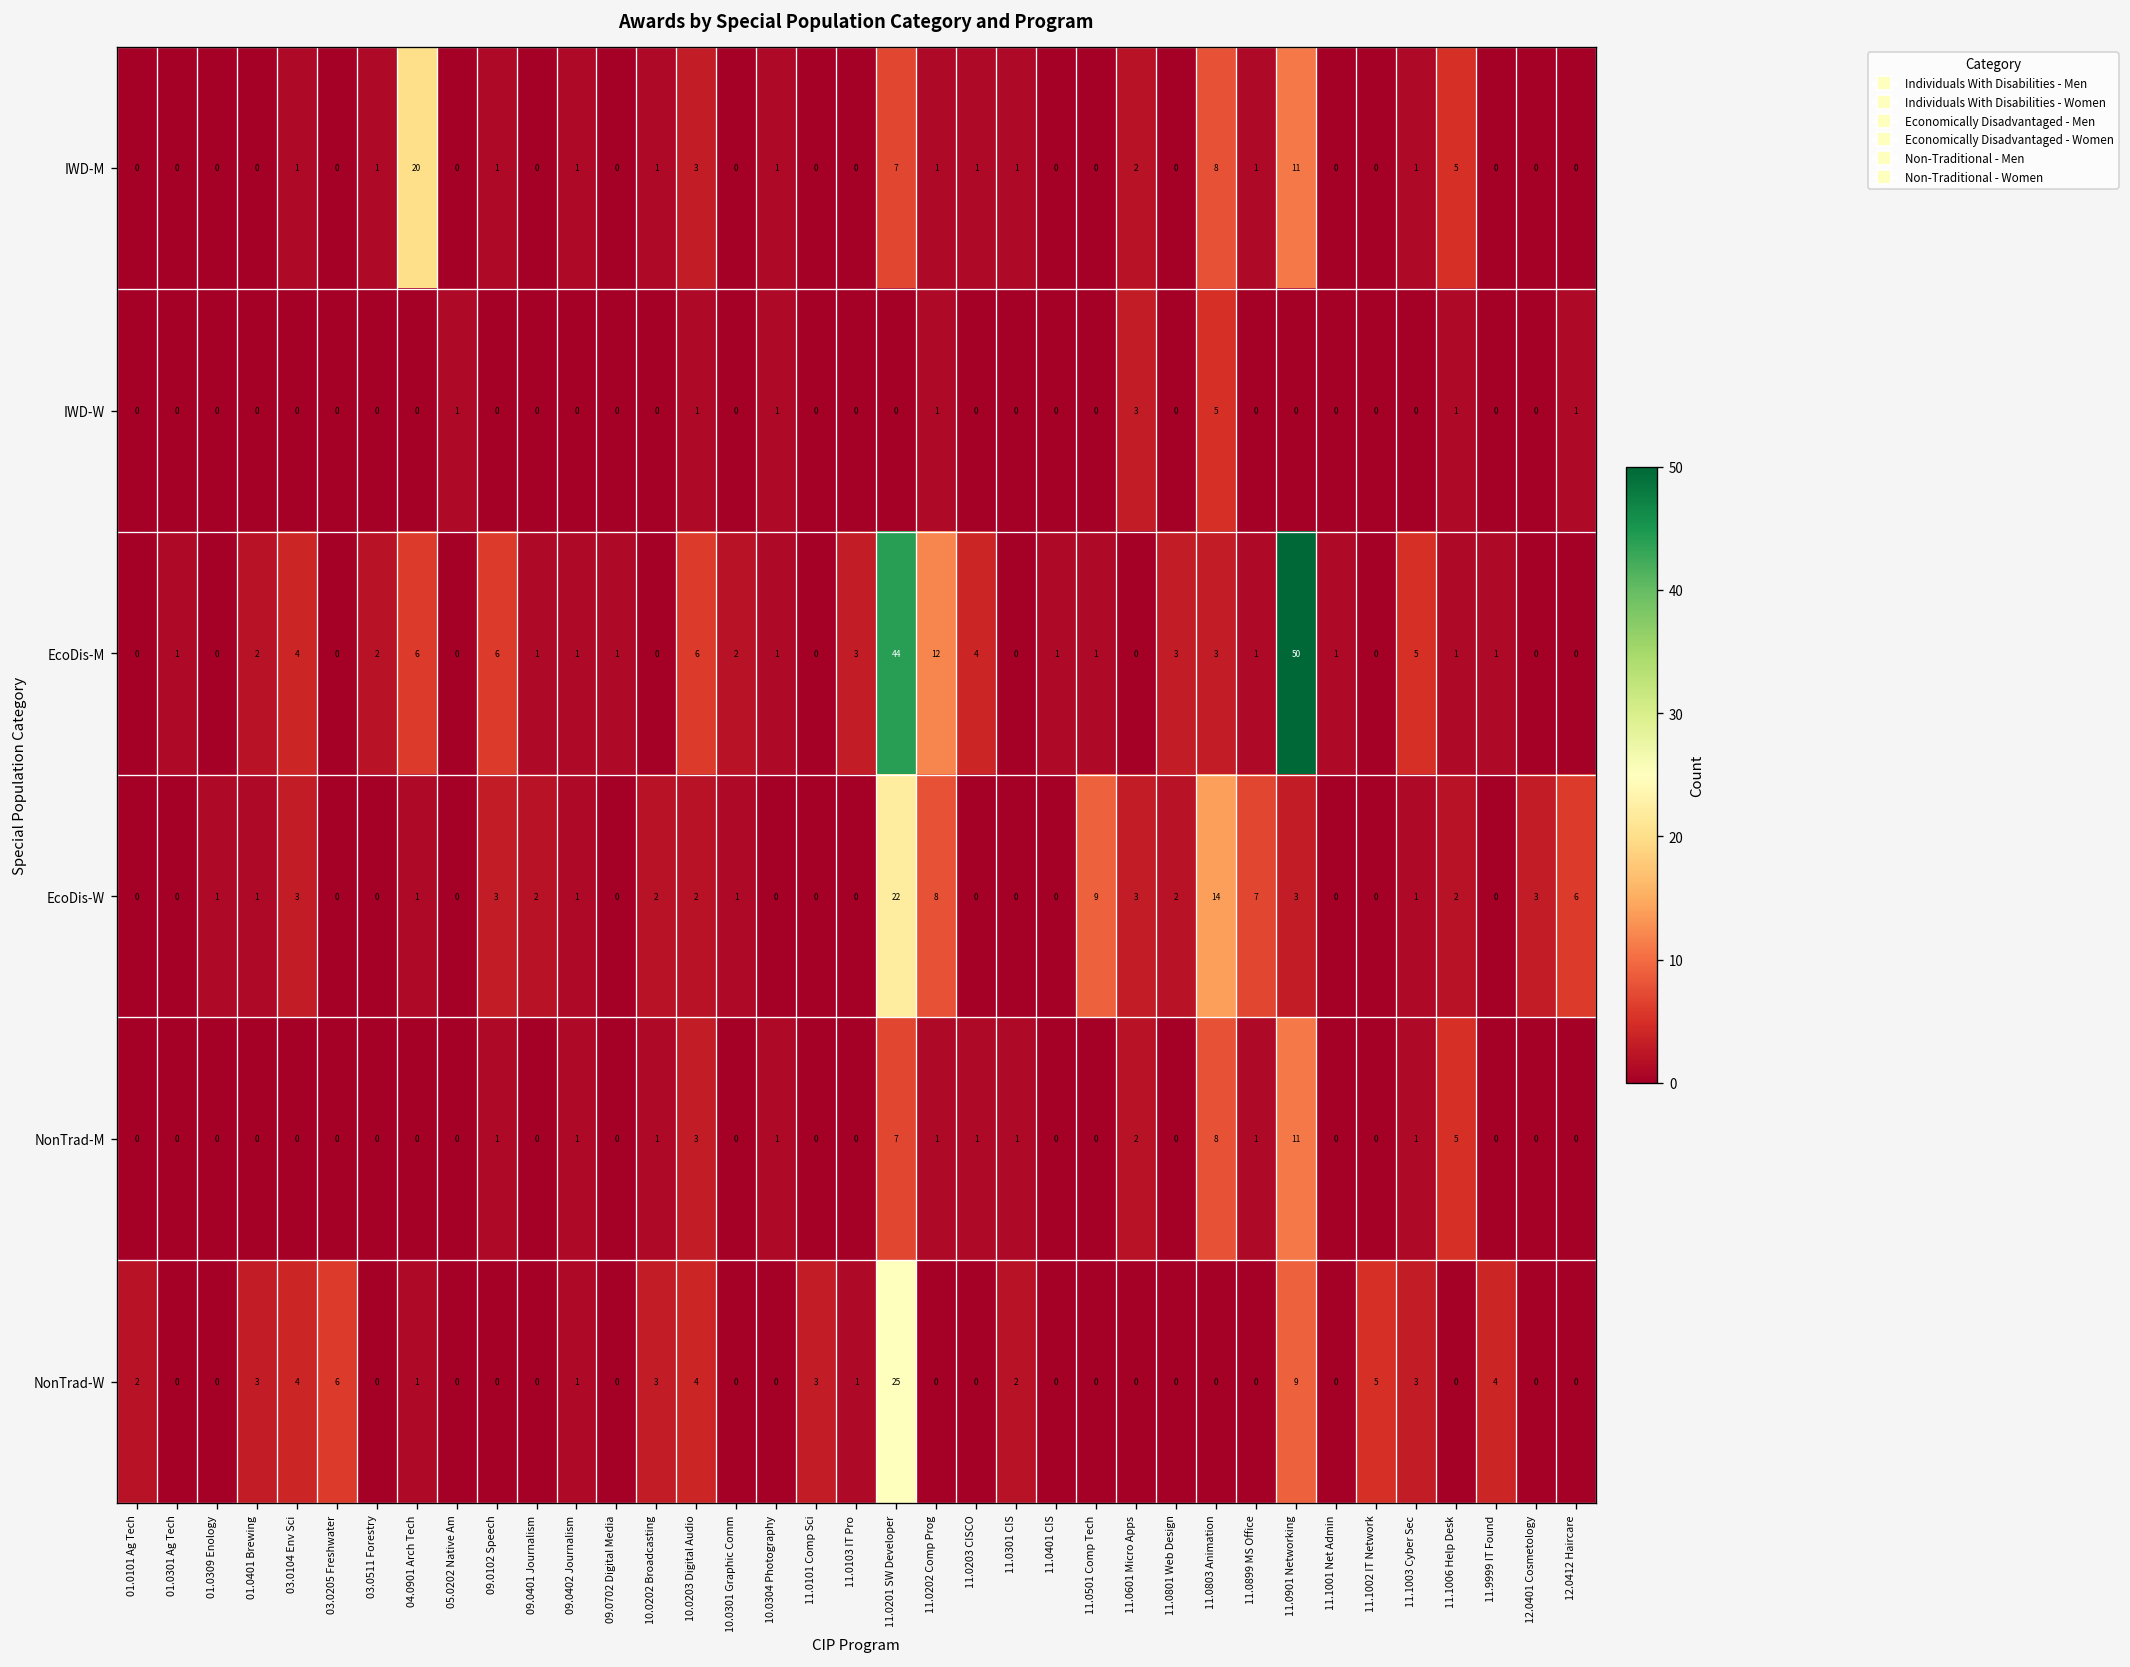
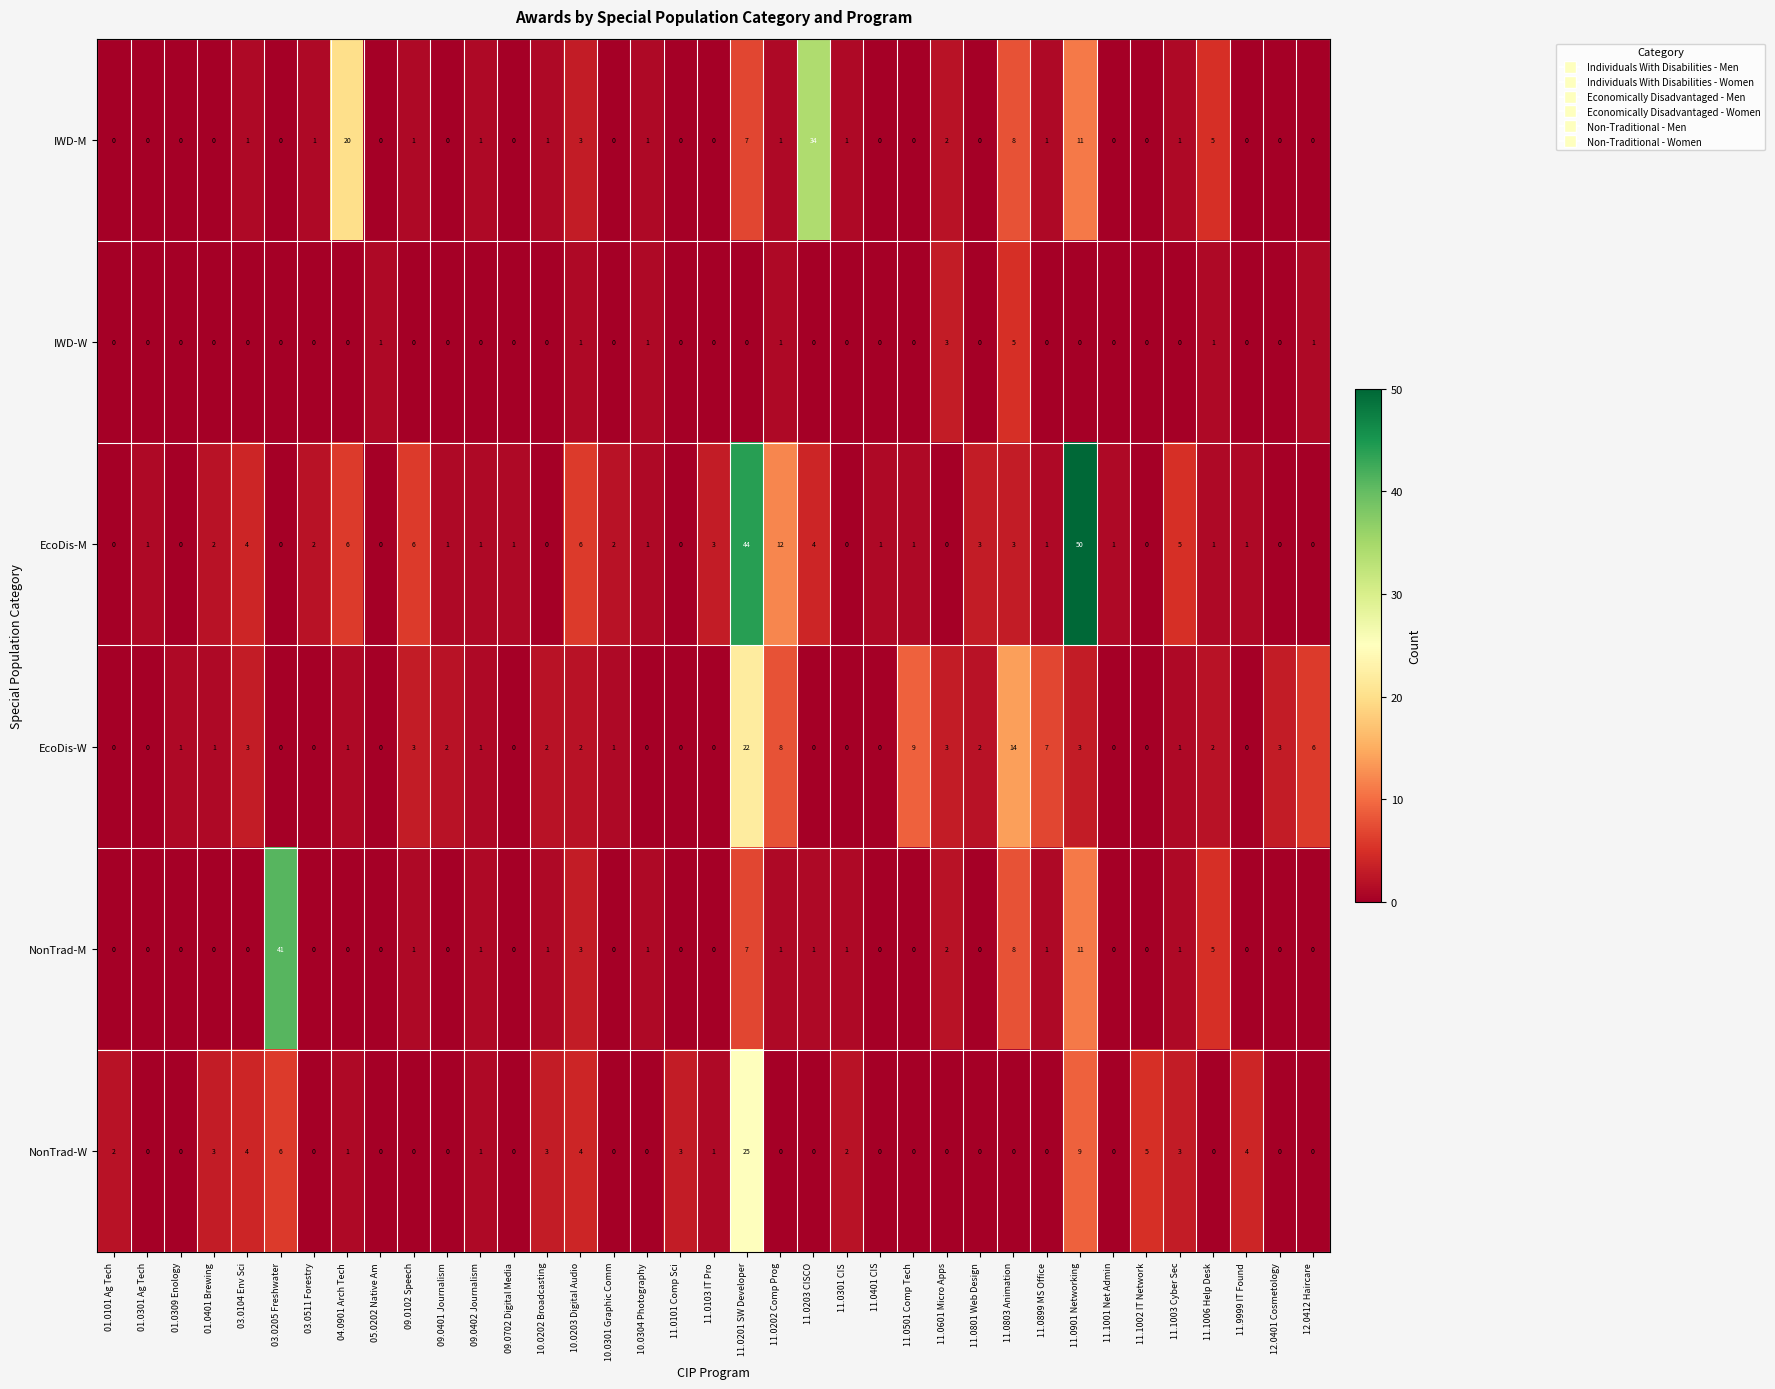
IWD-M, 11.0203 CISCO: 1 -> 34
NonTrad-M, 03.0205 Freshwater: 0 -> 41
